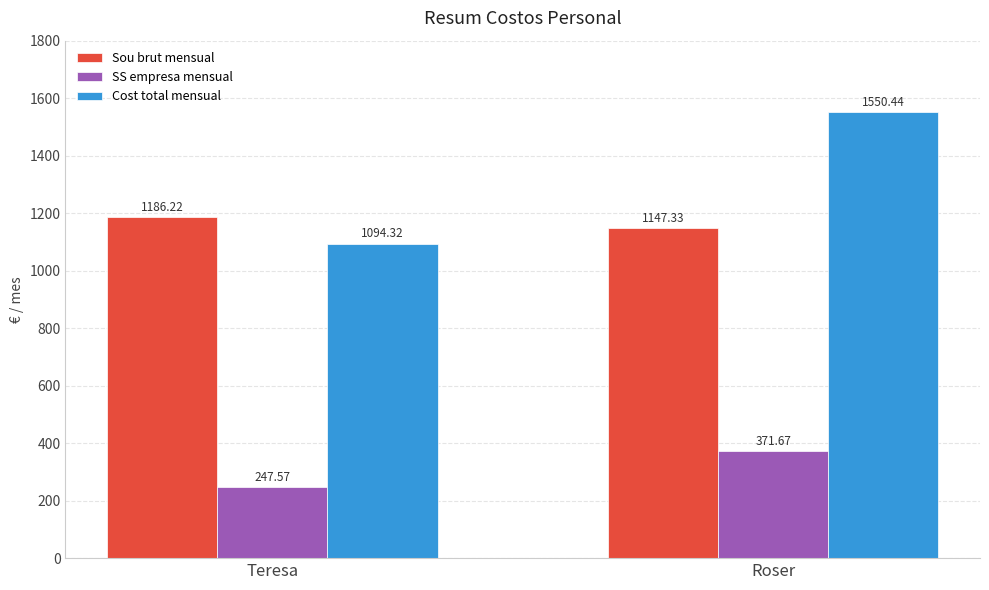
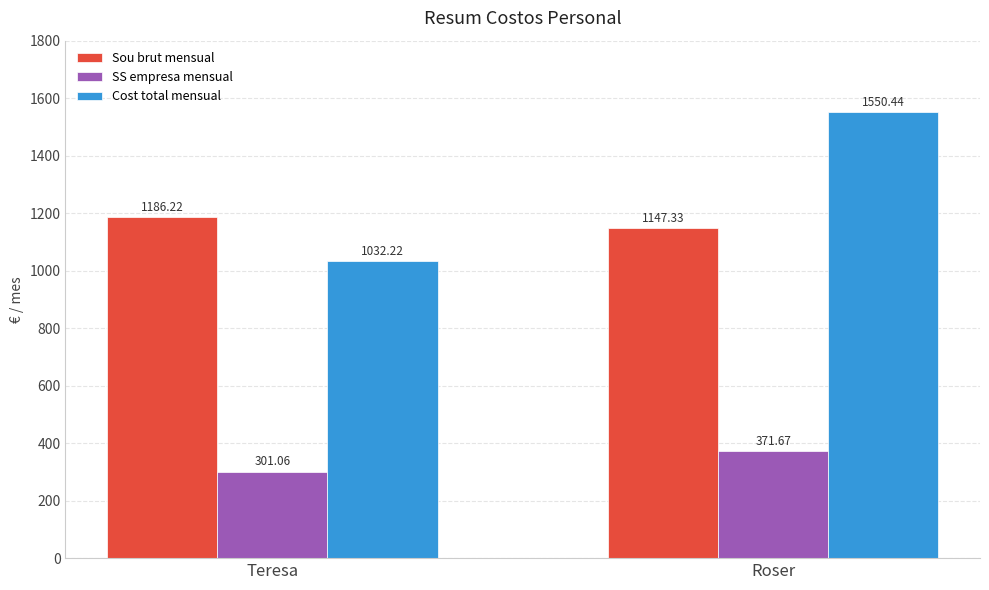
SS empresa mensual, Teresa: 247.57 -> 301.06
Cost total mensual, Teresa: 1094.32 -> 1032.22
